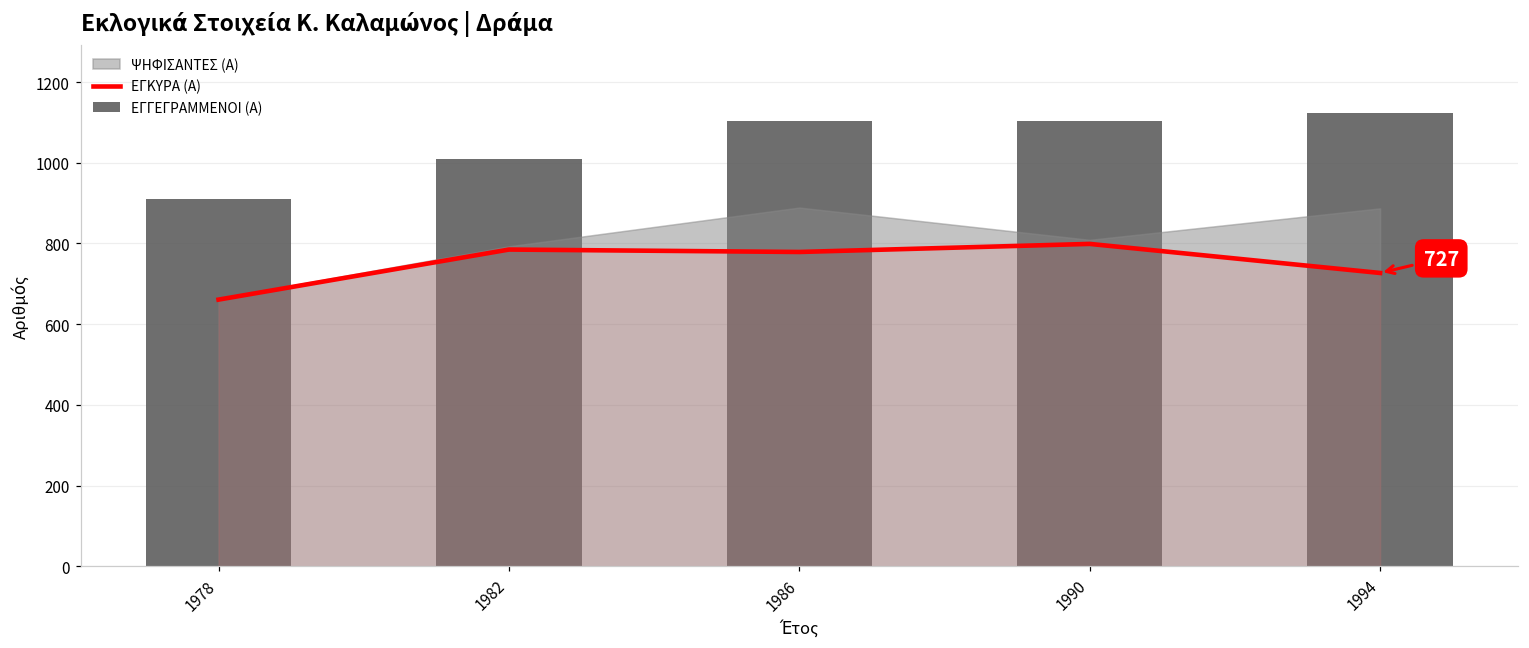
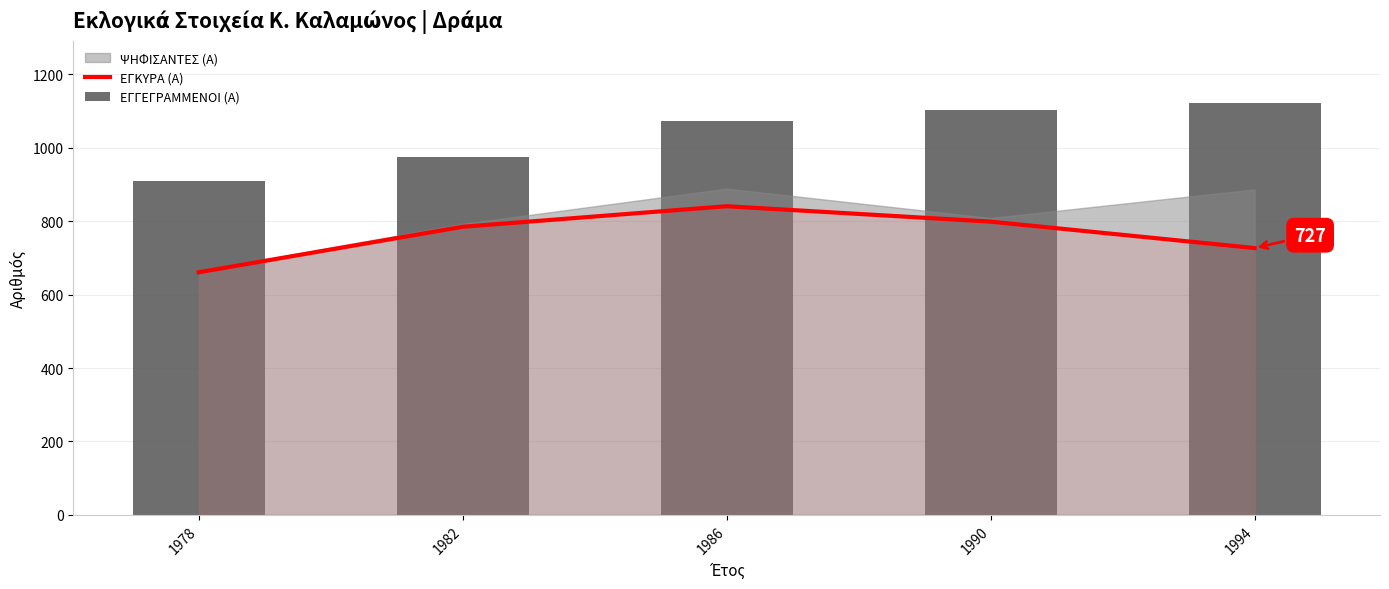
ΕΓΓΕΓΡΑΜΜΕΝΟΙ (Α), 1982: 1010 -> 970
ΕΓΚΥΡΑ (Α), 1986: 780 -> 840
ΕΓΓΕΓΡΑΜΜΕΝΟΙ (Α), 1986: 1100 -> 1070
